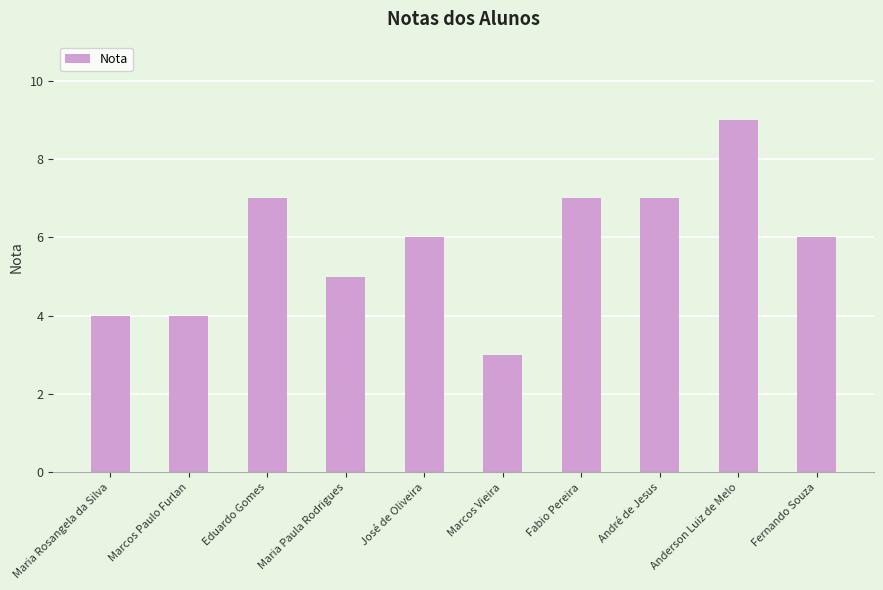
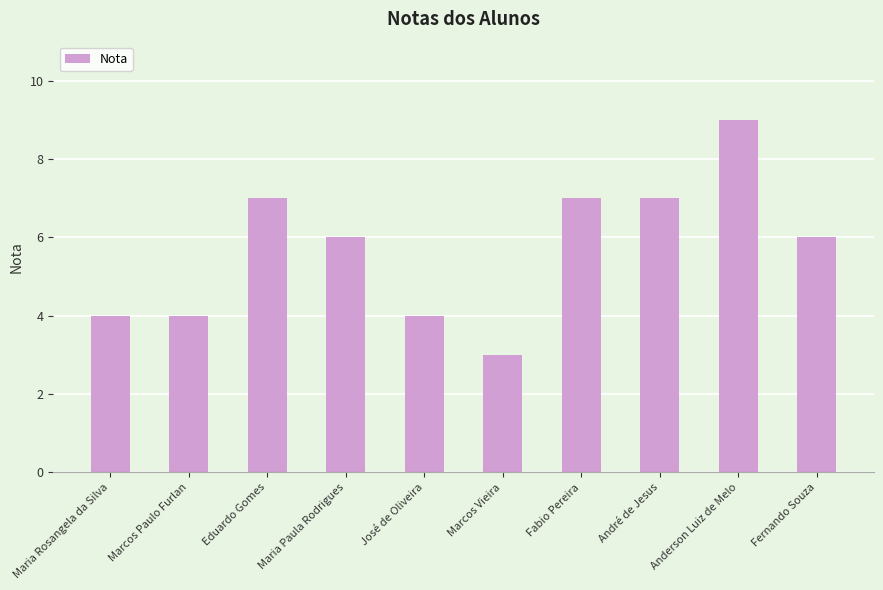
Maria Paula Rodrigues: 5 -> 6
José de Oliveira: 6 -> 4
